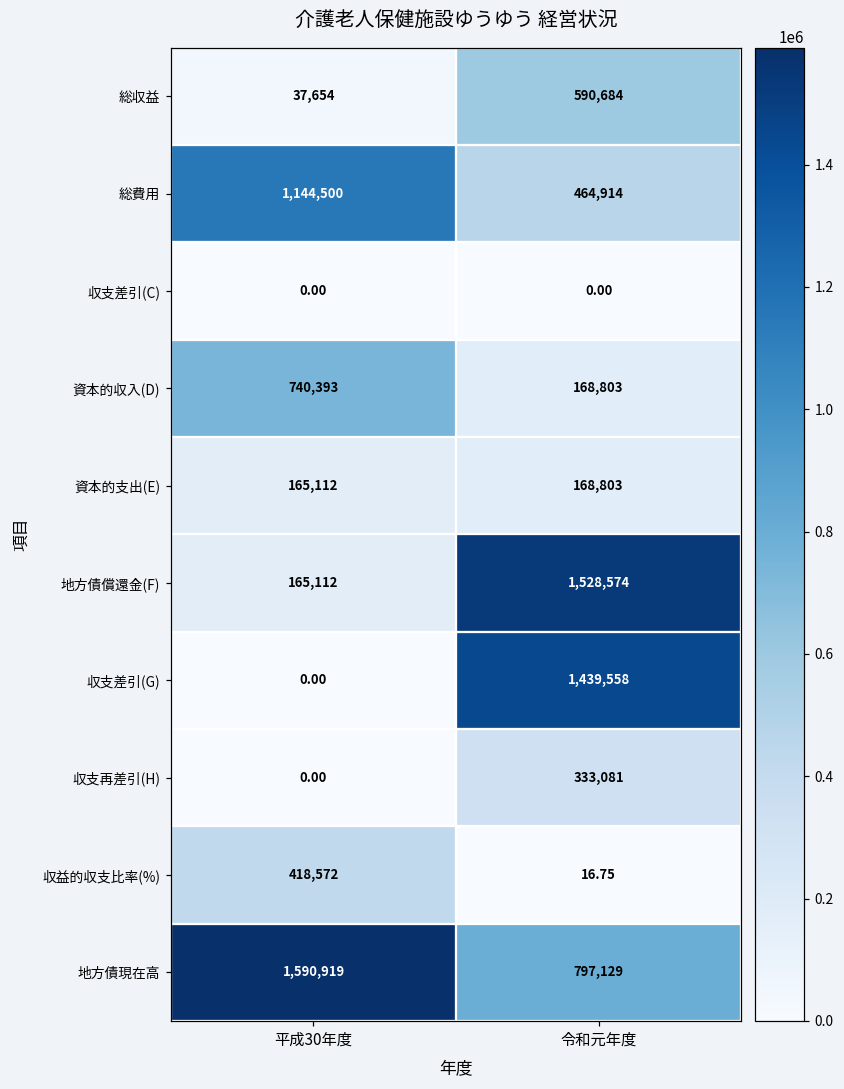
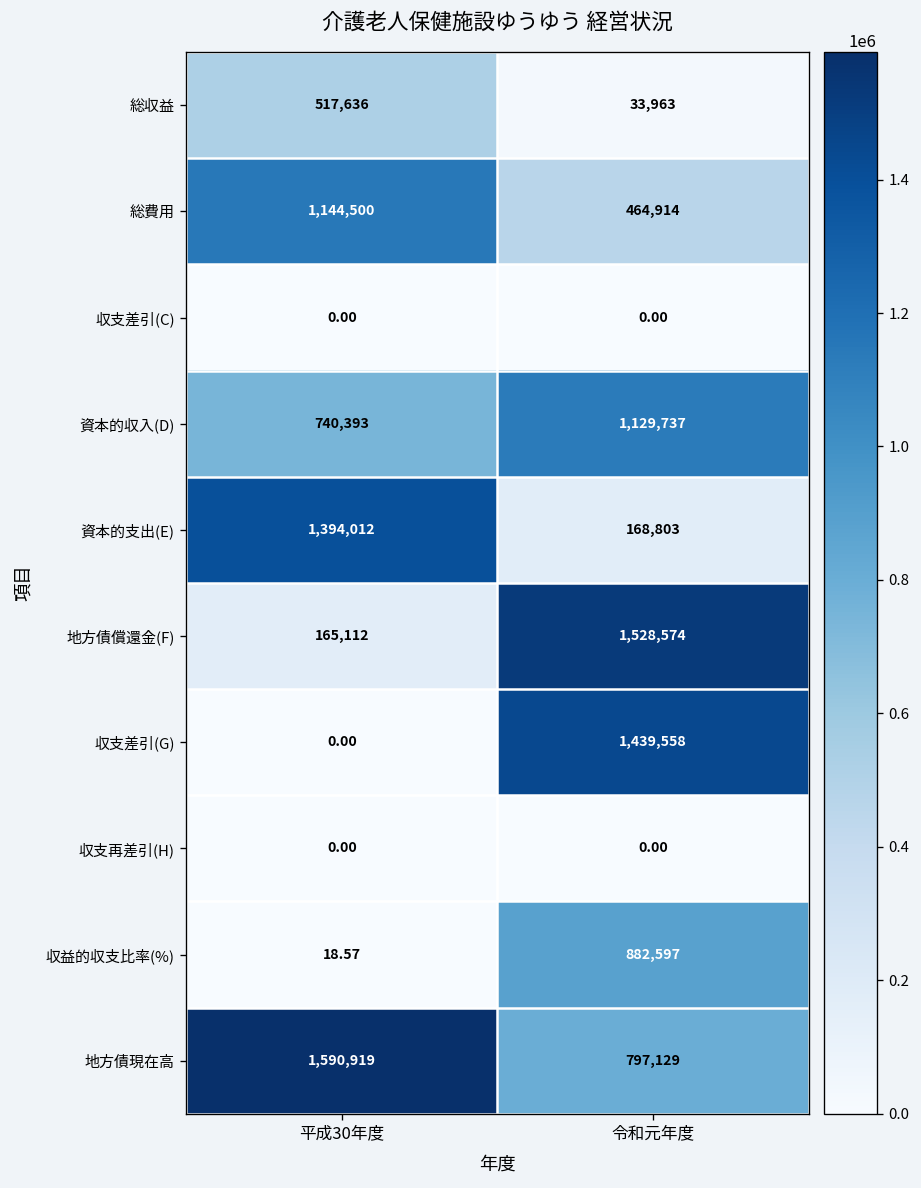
総収益, 平成30年度: 37,654 -> 517,636
総収益, 令和元年度: 590,684 -> 33,963
資本的収入(D), 令和元年度: 168,803 -> 1,129,737
資本的支出(E), 平成30年度: 165,112 -> 1,394,012
収支再差引(H), 令和元年度: 333,081 -> 0.00
収益的収支比率(%), 平成30年度: 418,572 -> 18.57
収益的収支比率(%), 令和元年度: 16.75 -> 882,597
